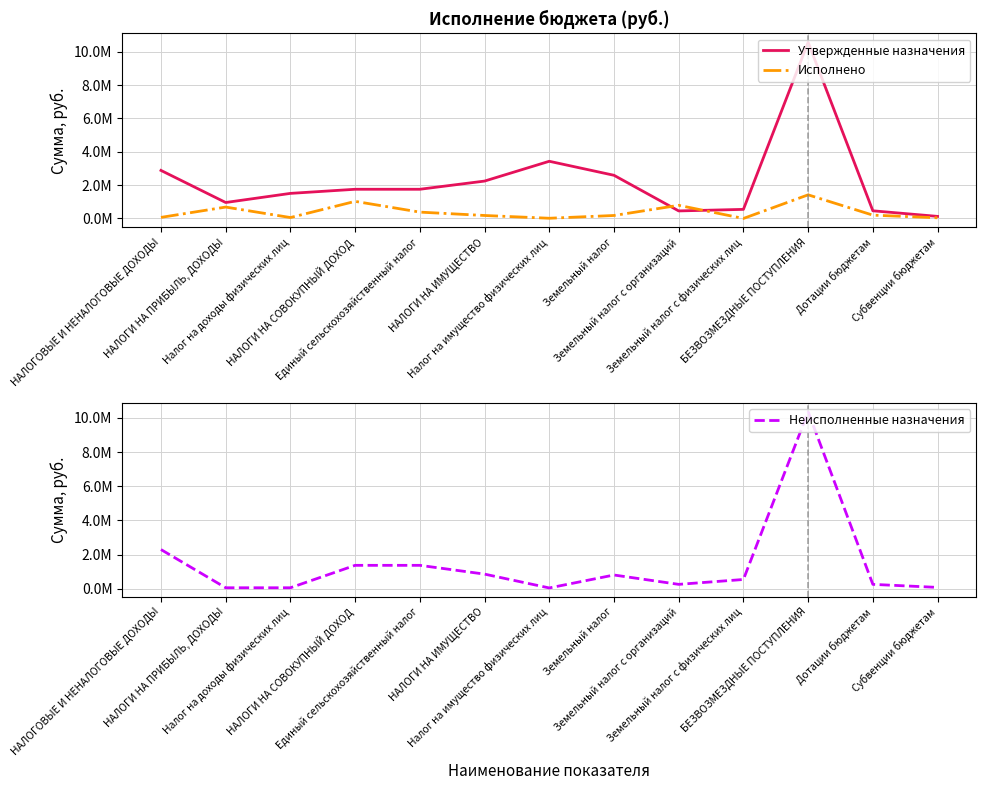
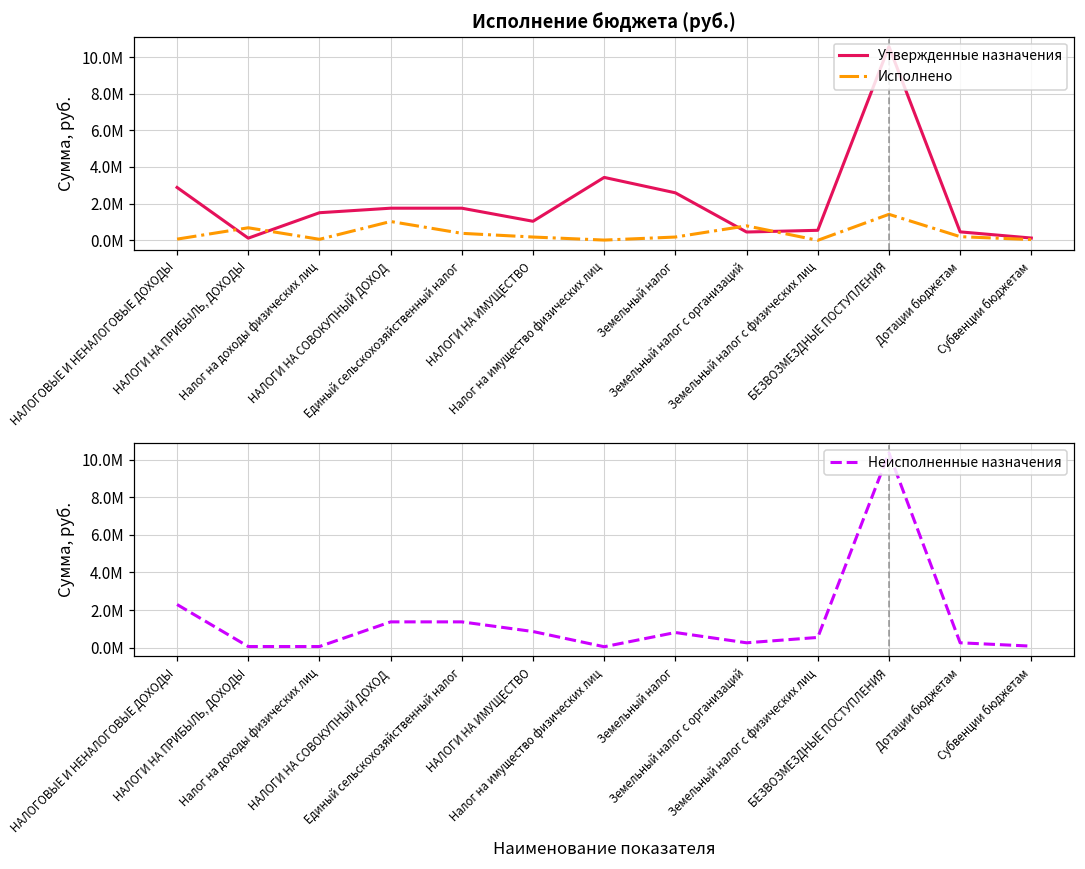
Исполнение бюджета (руб.), Утвержденные назначения, НАЛОГИ НА ПРИБЫЛЬ, ДОХОДЫ: 900000 -> 100000
Исполнение бюджета (руб.), Утвержденные назначения, НАЛОГИ НА ИМУЩЕСТВО: 2200000 -> 1000000
